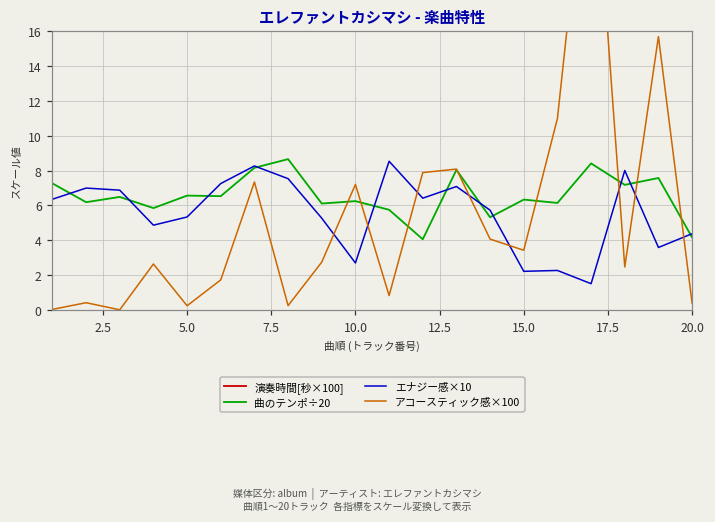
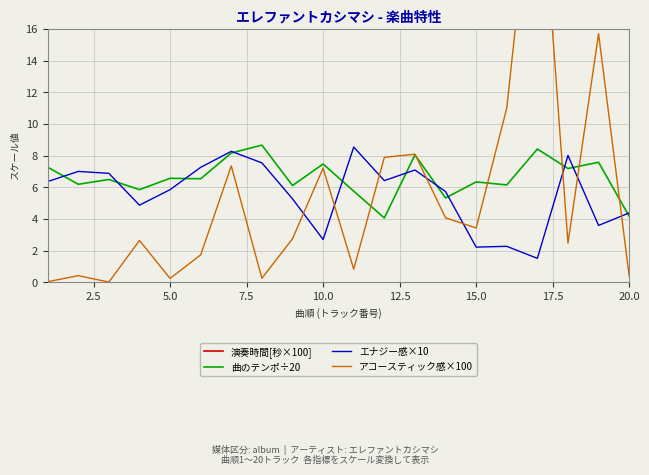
エナジー感×10, 5.0: 5.3 -> 5.9
曲のテンポ÷20, 10.0: 6.3 -> 7.5
